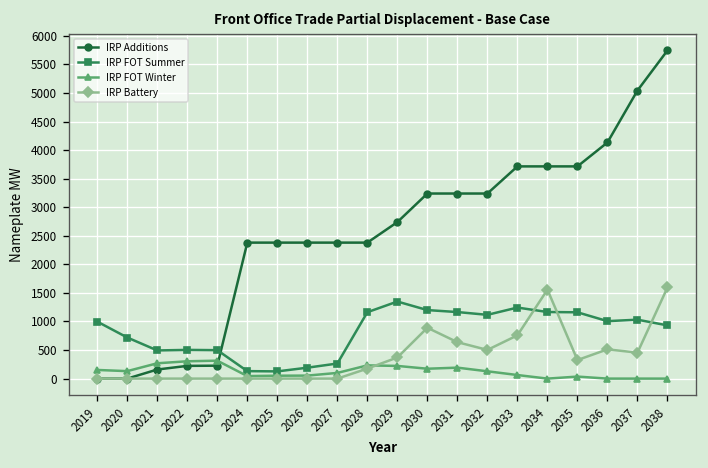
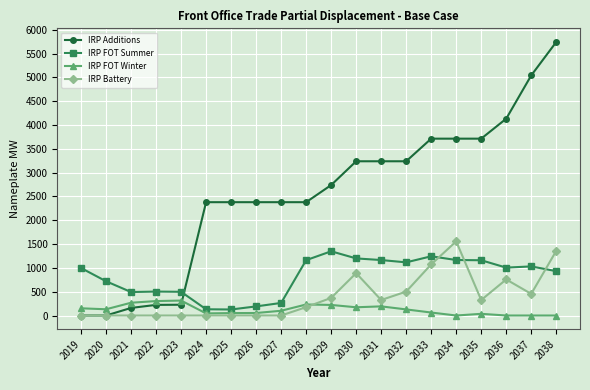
IRP Battery, 2031: 600 -> 300
IRP Battery, 2033: 800 -> 1100
IRP Battery, 2036: 500 -> 800
IRP Battery, 2038: 1600 -> 1400
